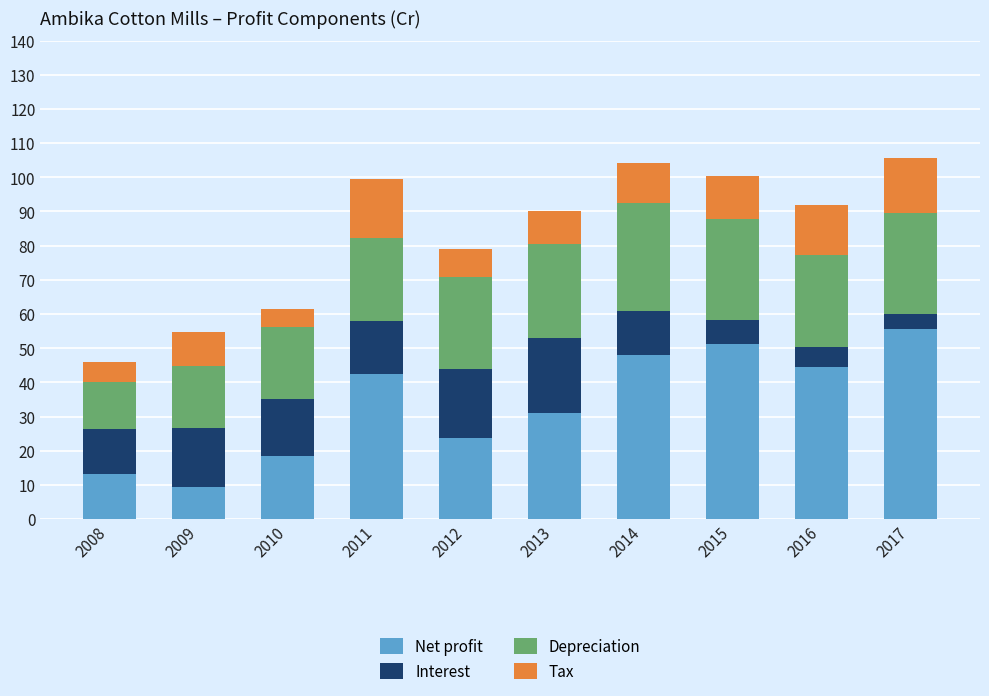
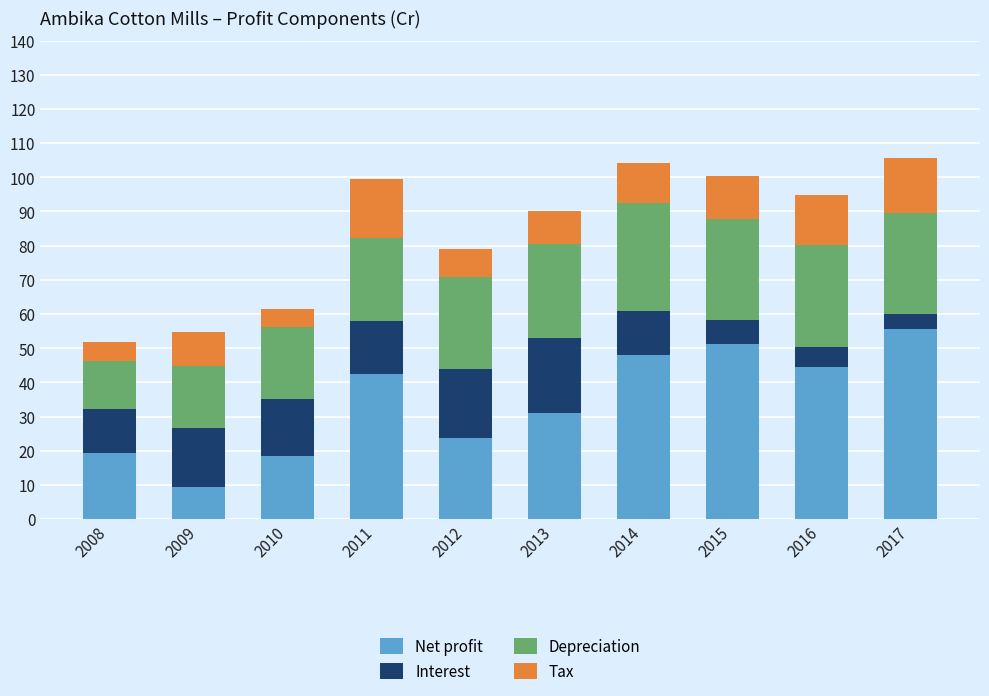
Net profit, 2008: 13 -> 19
Depreciation, 2016: 27 -> 30
